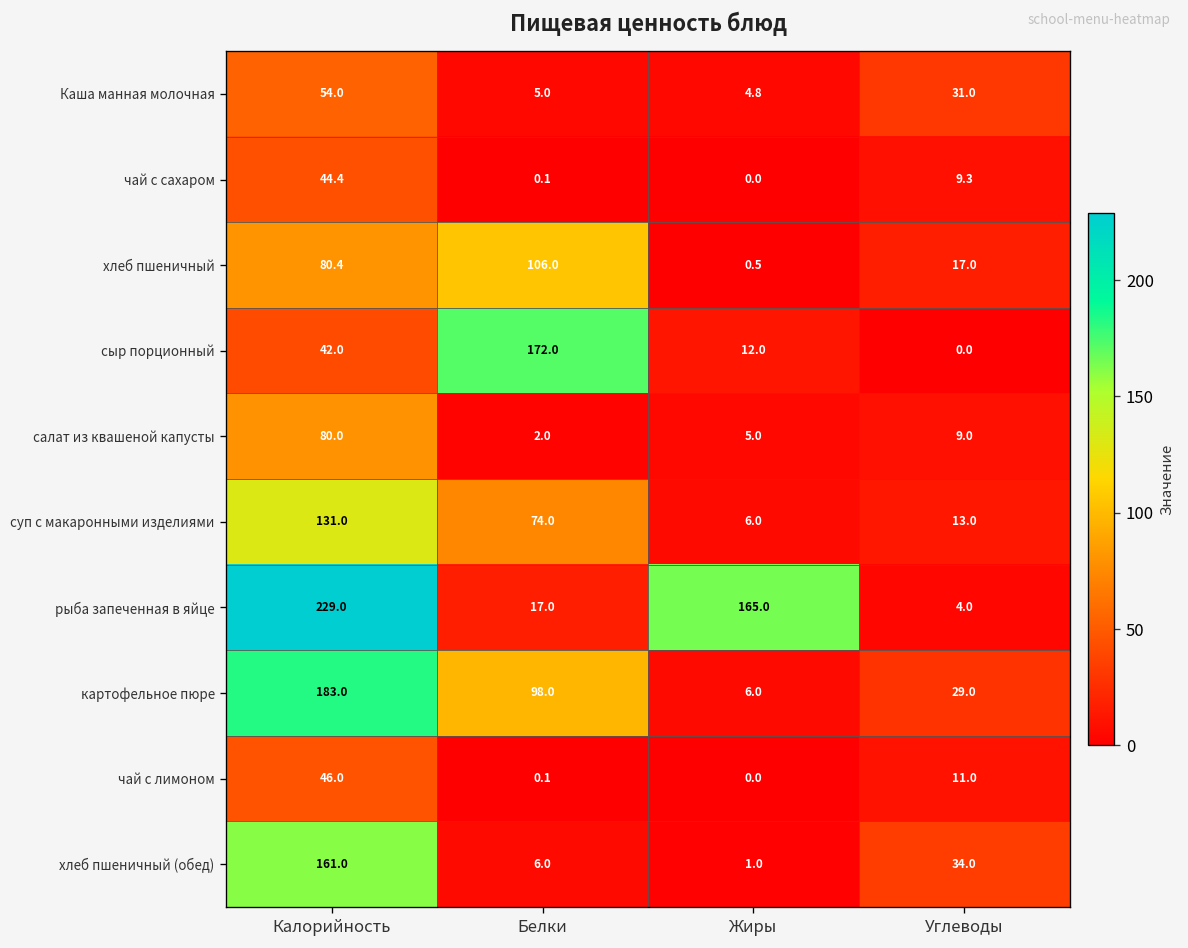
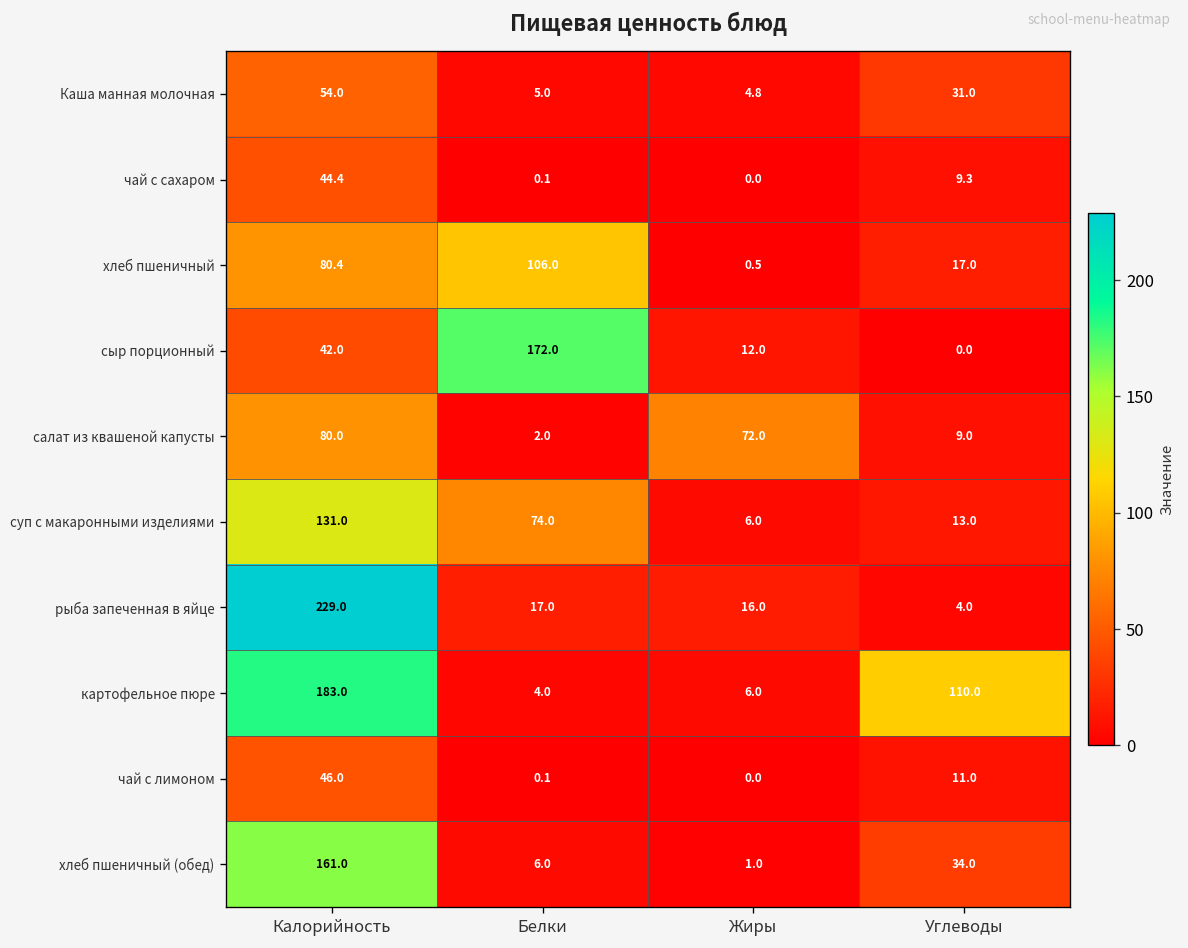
салат из квашеной капусты, Жиры: 5.0 -> 72.0
рыба запеченная в яйце, Жиры: 165.0 -> 16.0
картофельное пюре, Белки: 98.0 -> 4.0
картофельное пюре, Углеводы: 29.0 -> 110.0
